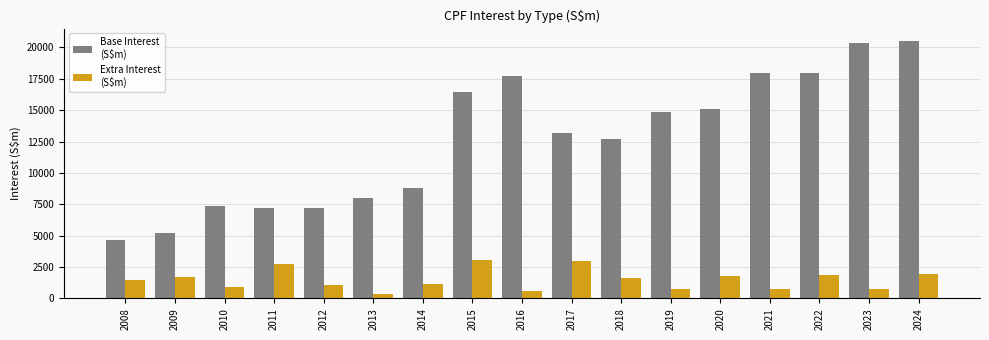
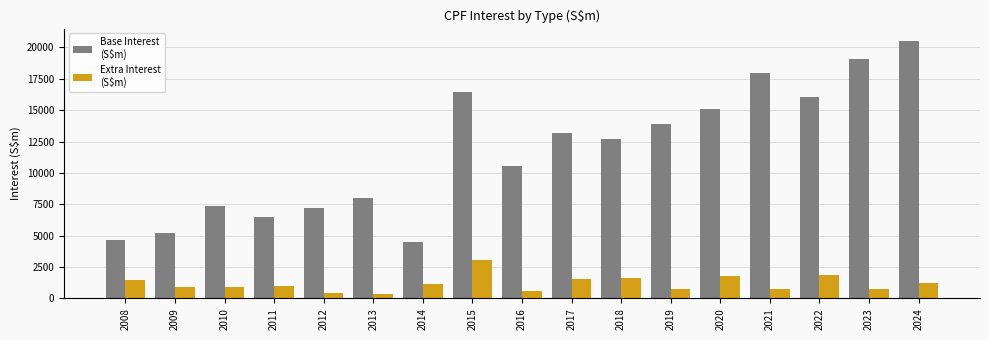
Extra Interest (S$m), 2009: 1700 -> 900
Base Interest (S$m), 2011: 7200 -> 6500
Extra Interest (S$m), 2011: 2800 -> 1000
Extra Interest (S$m), 2012: 1100 -> 400
Base Interest (S$m), 2014: 8800 -> 4500
Base Interest (S$m), 2016: 17700 -> 10600
Extra Interest (S$m), 2017: 3000 -> 1500
Base Interest (S$m), 2019: 14800 -> 13900
Base Interest (S$m), 2022: 18000 -> 16100
Base Interest (S$m), 2023: 20400 -> 19100
Extra Interest (S$m), 2024: 1900 -> 1200
